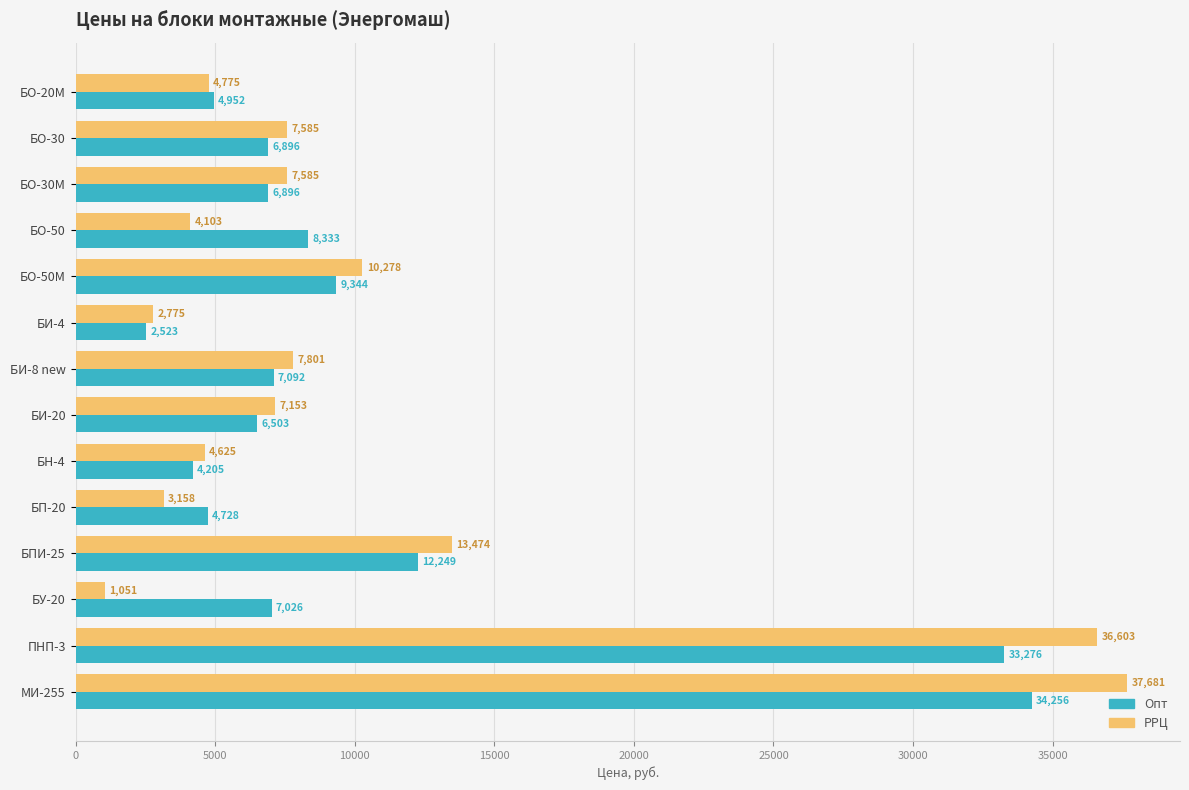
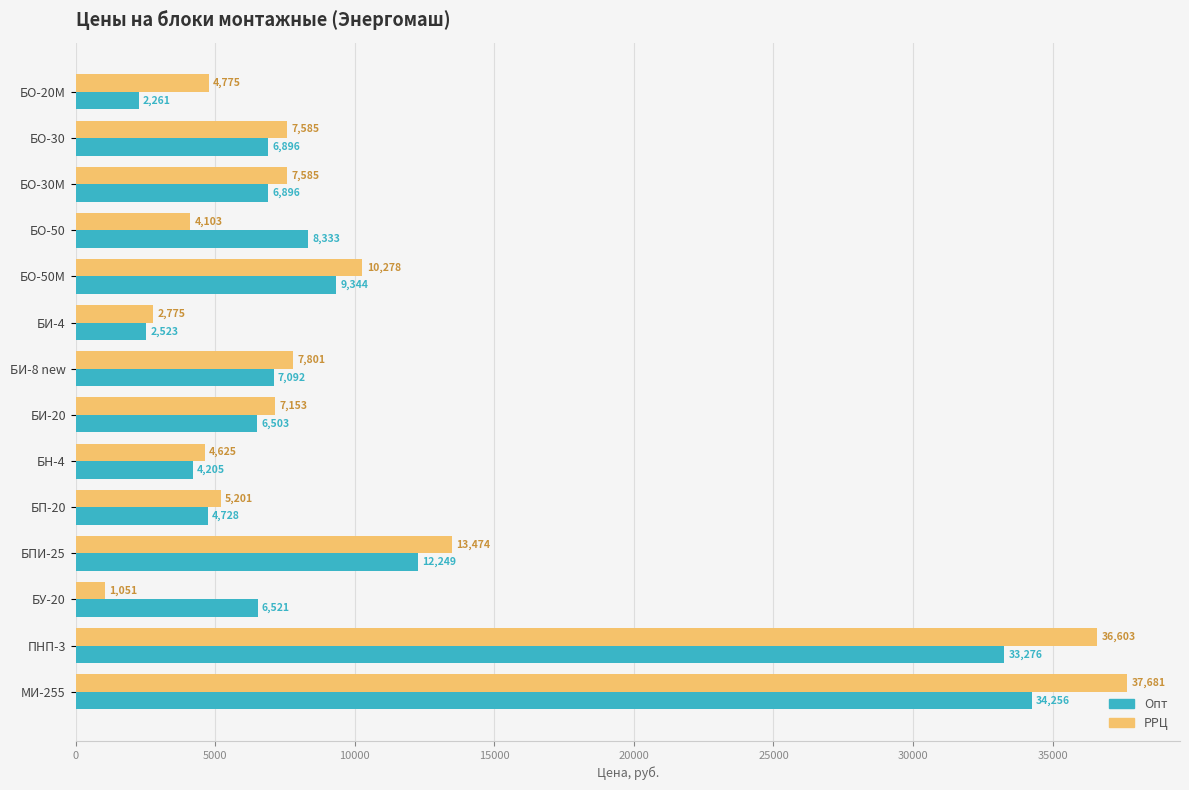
Опт, БО-20М: 4,952 -> 2,261
РРЦ, БП-20: 3,158 -> 5,201
Опт, БУ-20: 7,026 -> 6,521
